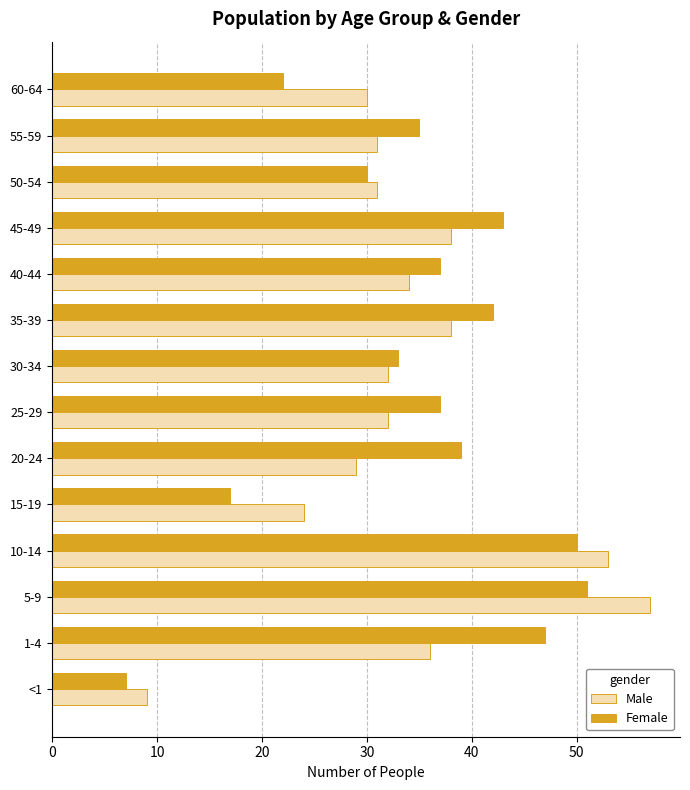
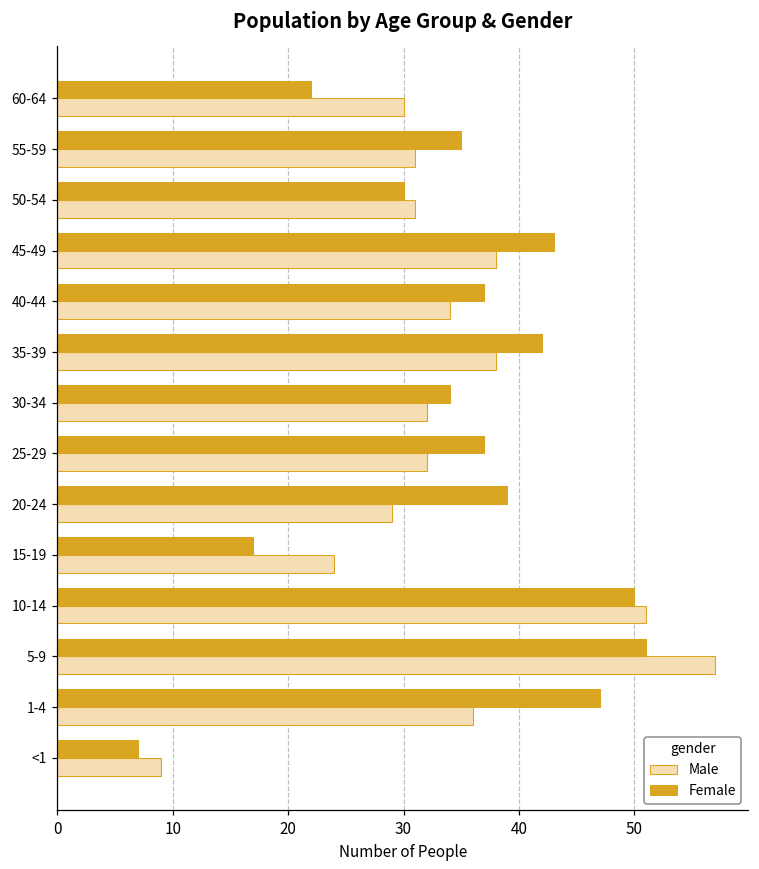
Female, 30-34: 33 -> 34
Male, 10-14: 53 -> 51
